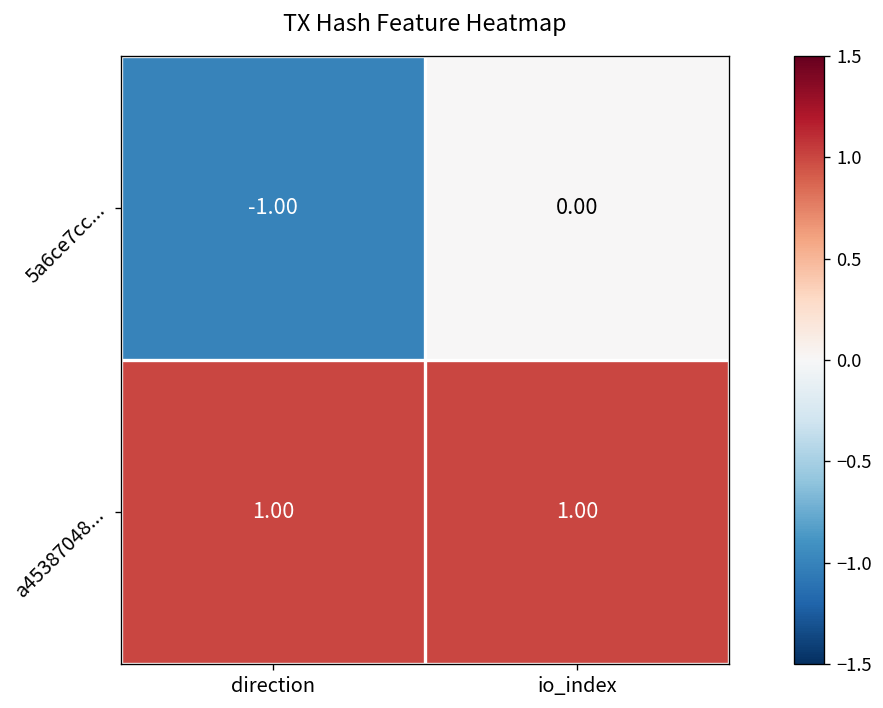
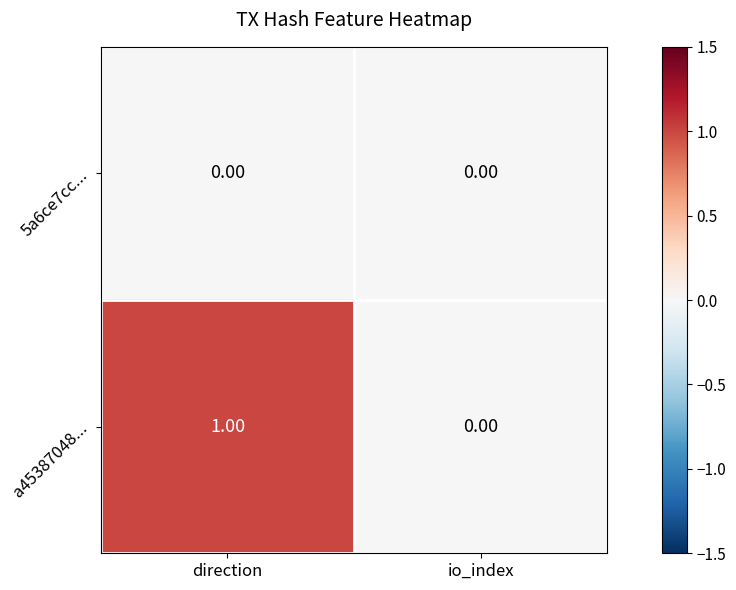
5a6ce7cc..., direction: -1.00 -> 0.00
a45387048..., io_index: 1.00 -> 0.00
